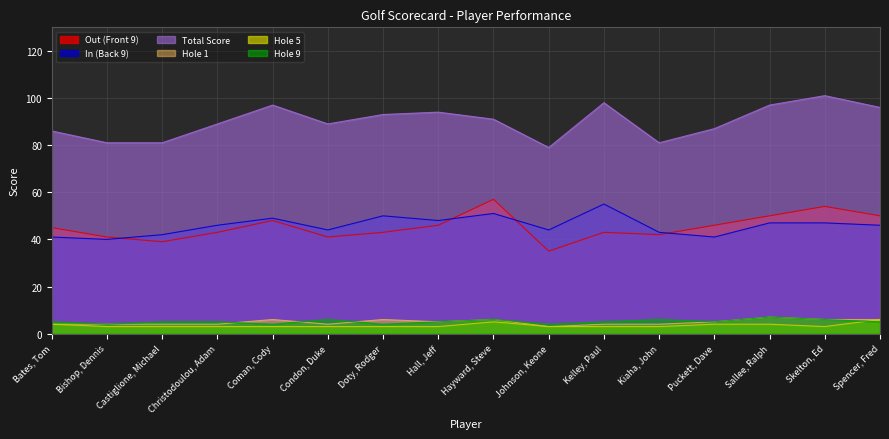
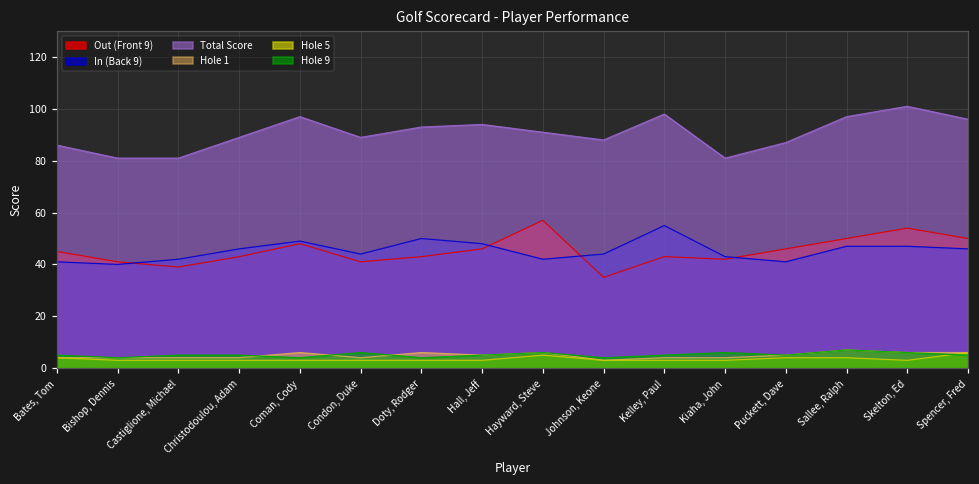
In (Back 9), Hayward, Steve: 51 -> 42
Total Score, Johnson, Keone: 79 -> 88
